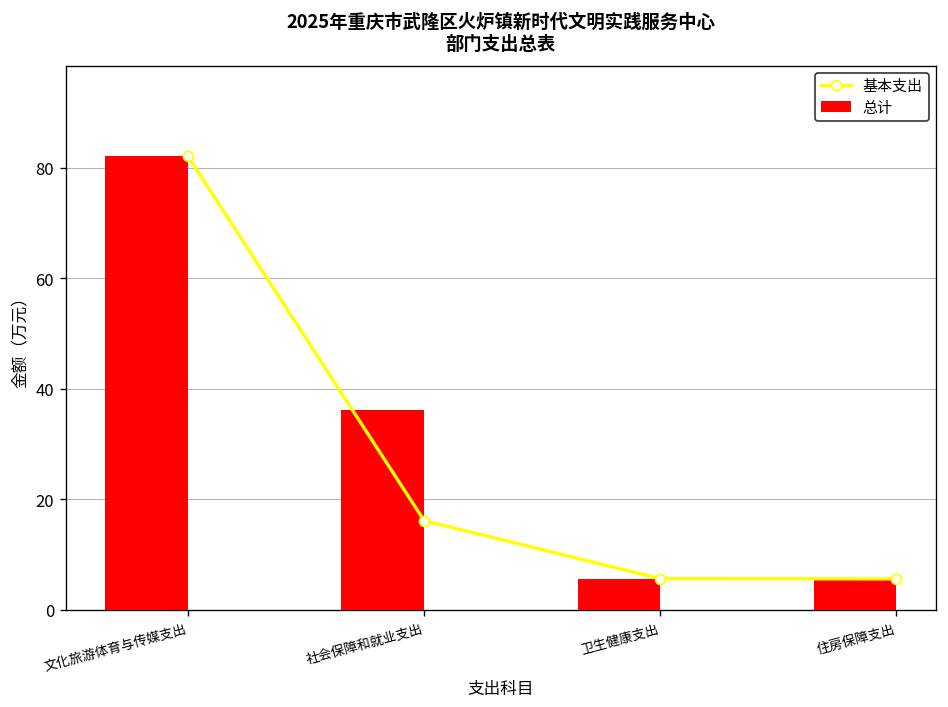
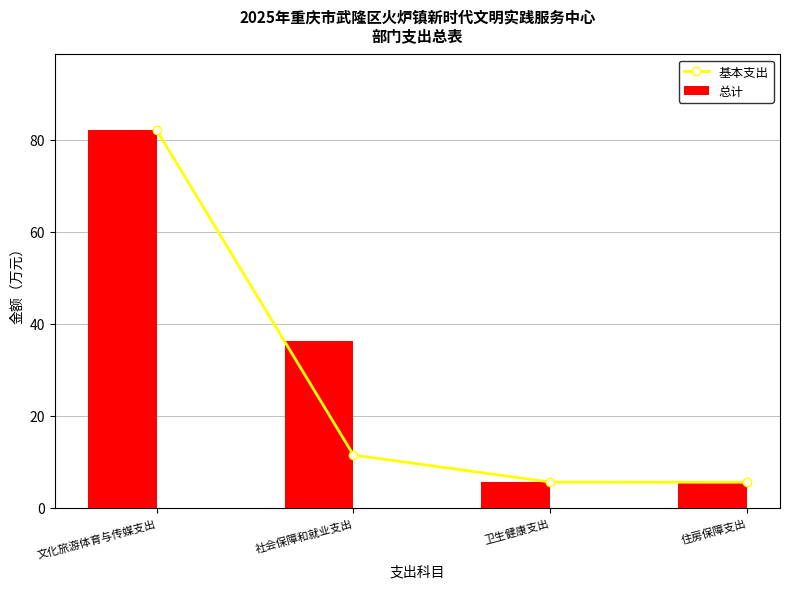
基本支出, 社会保障和就业支出: 16 -> 11
